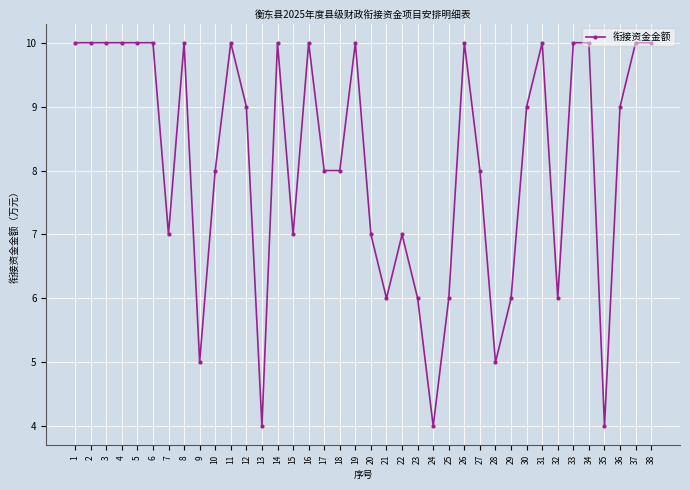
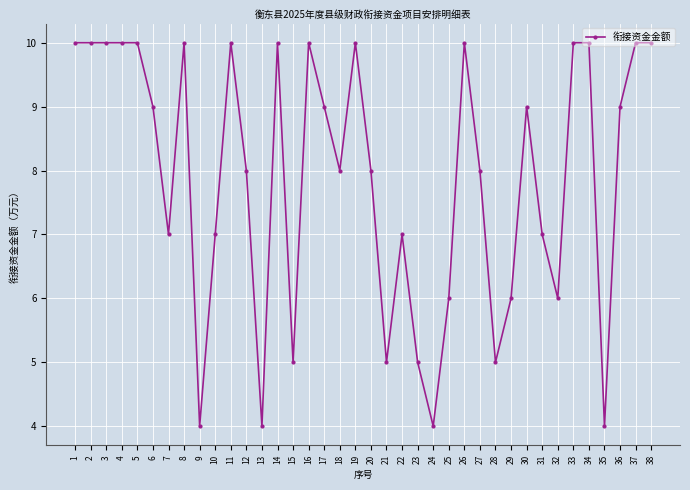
6: 10 -> 9
9: 5 -> 4
10: 8 -> 7
12: 9 -> 8
15: 7 -> 5
17: 8 -> 9
20: 7 -> 8
21: 6 -> 5
23: 6 -> 5
31: 10 -> 7
